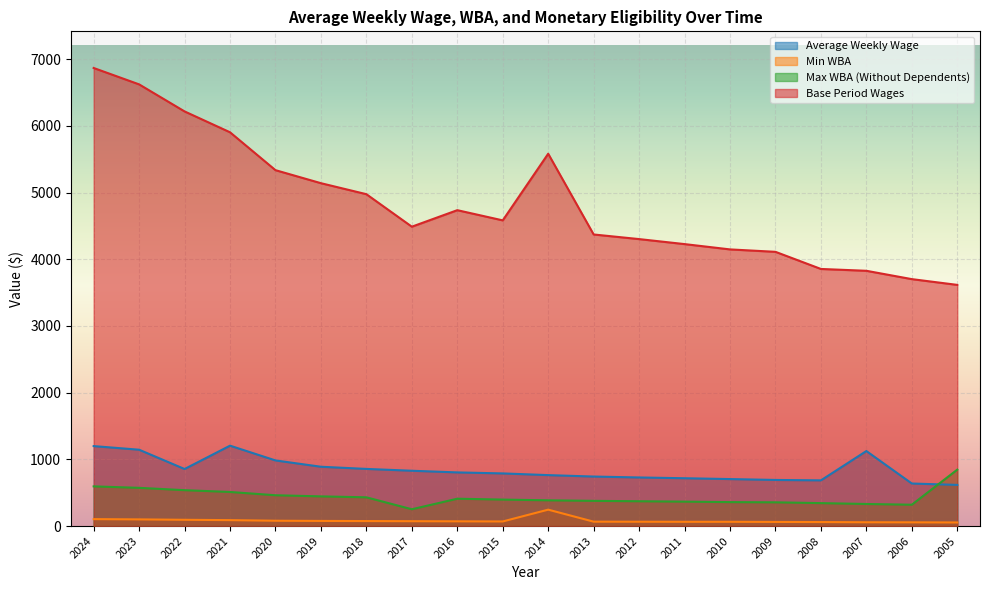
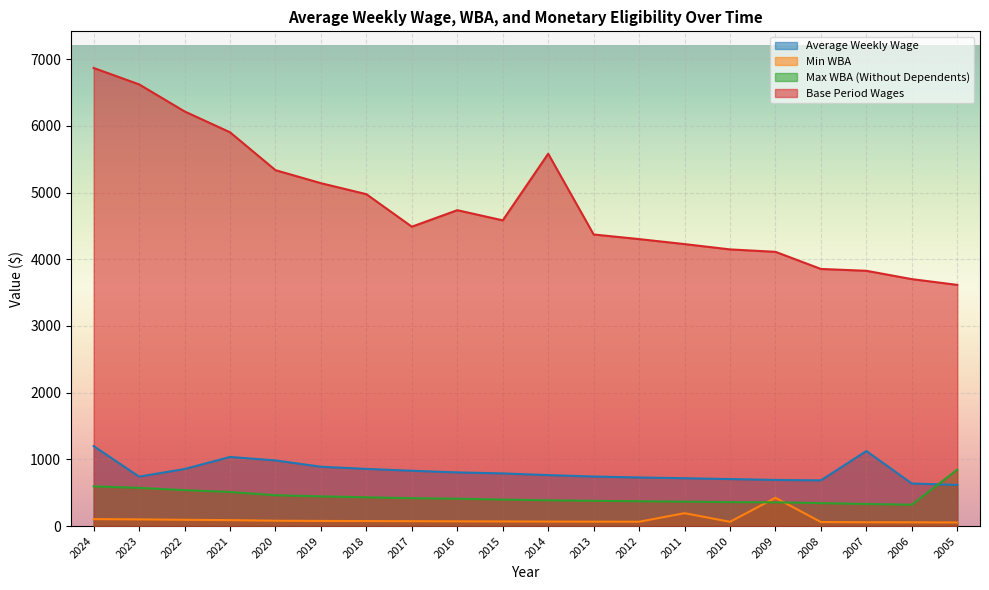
Average Weekly Wage, 2023: 1100 -> 700
Average Weekly Wage, 2021: 1200 -> 1000
Max WBA (Without Dependents), 2017: 300 -> 400
Min WBA, 2014: 200 -> 100
Min WBA, 2011: 100 -> 200
Min WBA, 2009: 100 -> 400
